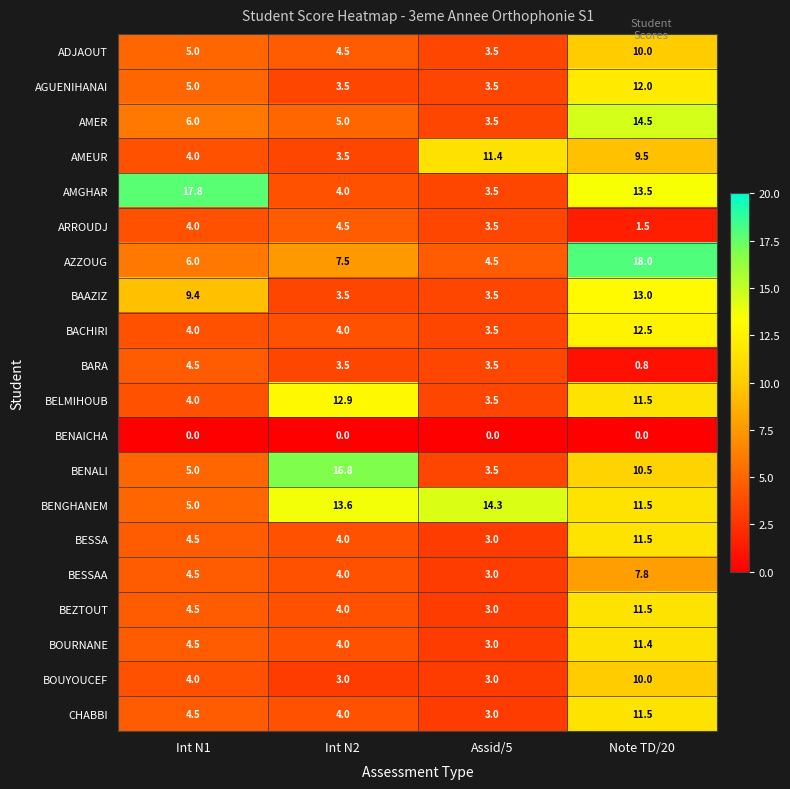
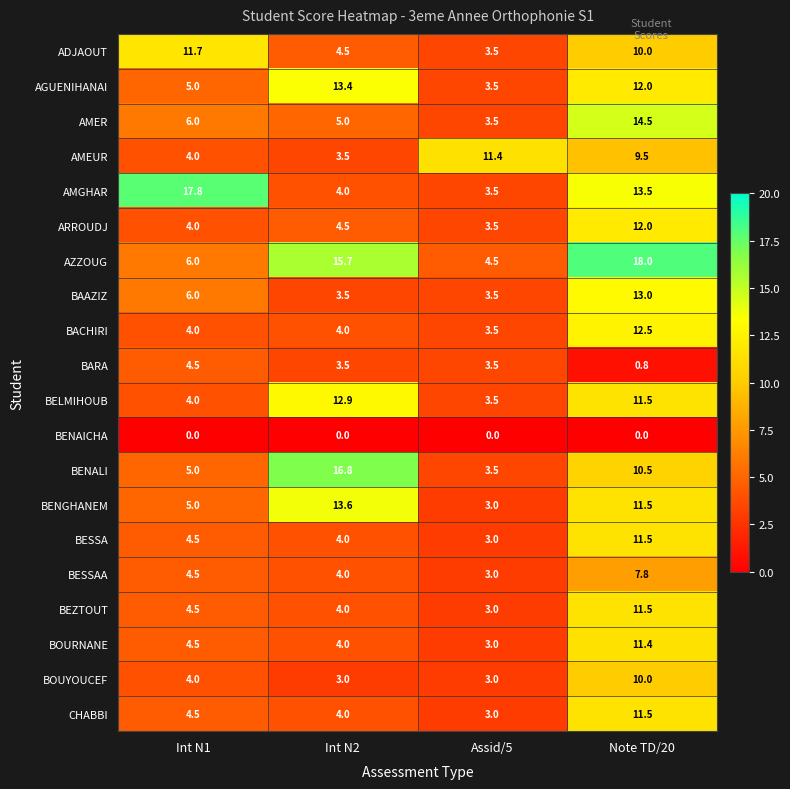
ADJAOUT, Int N1: 5.0 -> 11.7
AGUENIHANAI, Int N2: 3.5 -> 13.4
ARROUDJ, Note TD/20: 1.5 -> 12.0
AZZOUG, Int N2: 7.5 -> 15.7
BAAZIZ, Int N1: 9.4 -> 6.0
BENGHANEM, Assid/5: 14.3 -> 3.0
